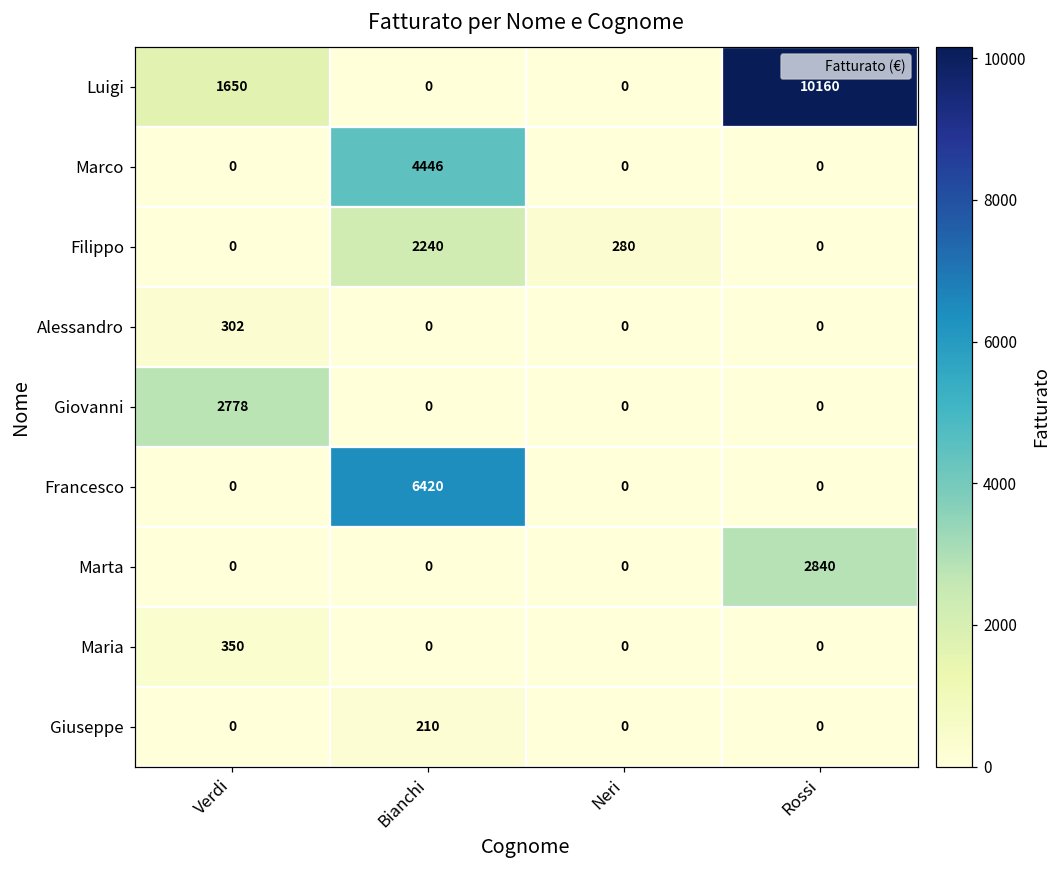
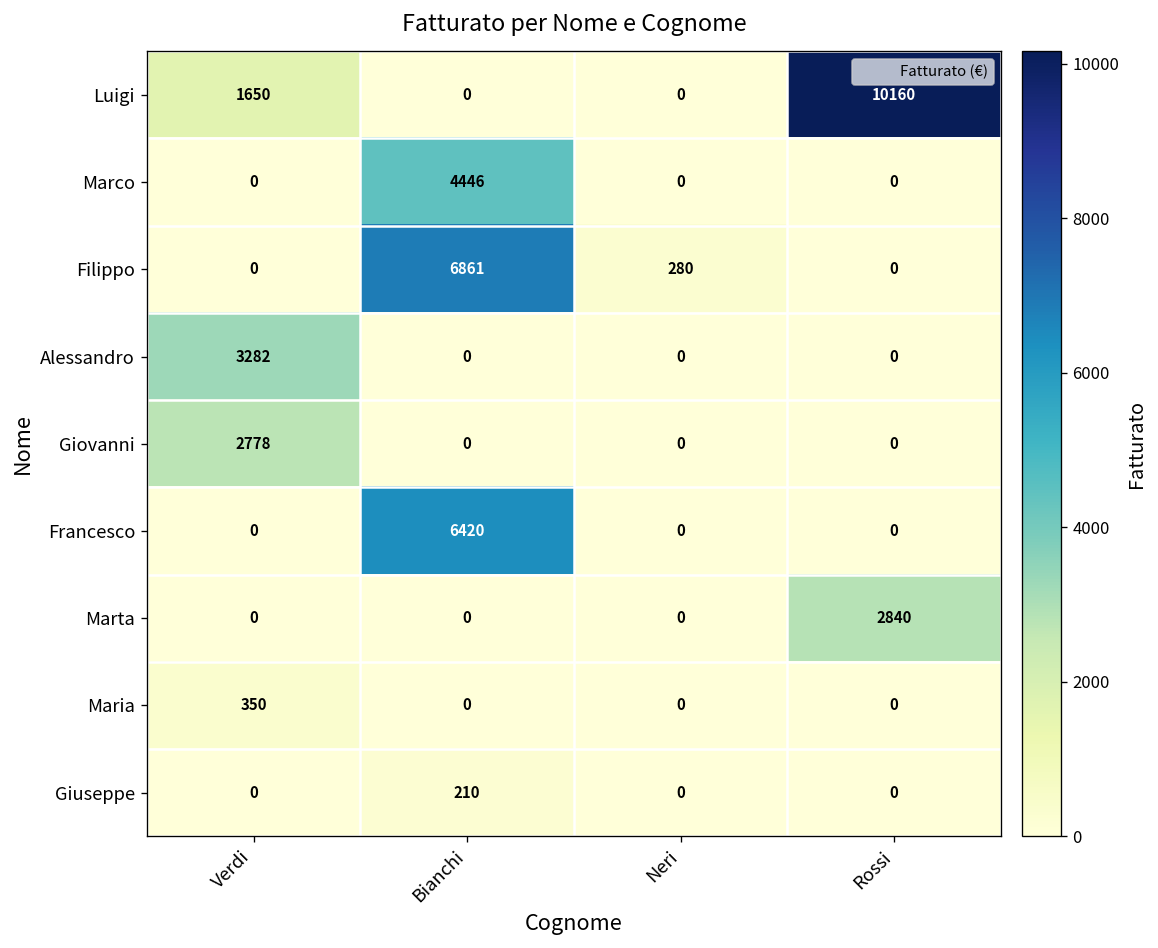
Filippo, Bianchi: 2240 -> 6861
Alessandro, Verdi: 302 -> 3282
